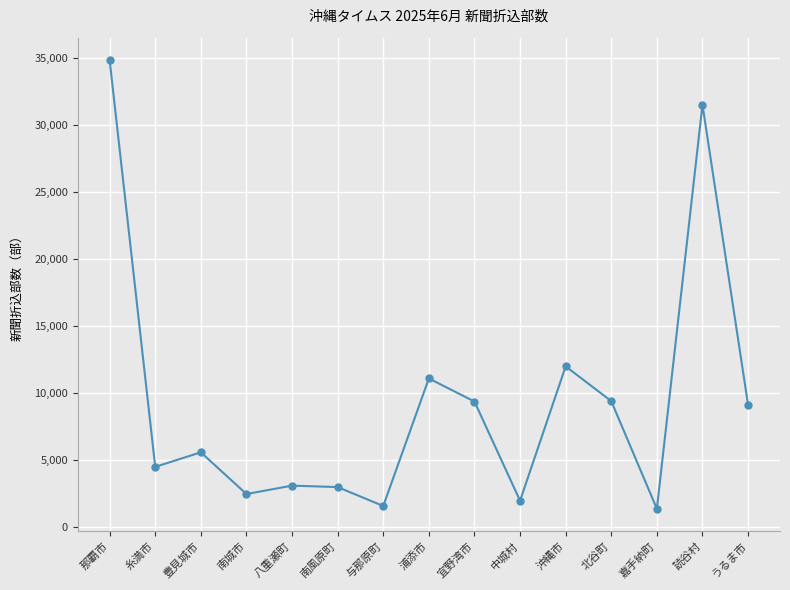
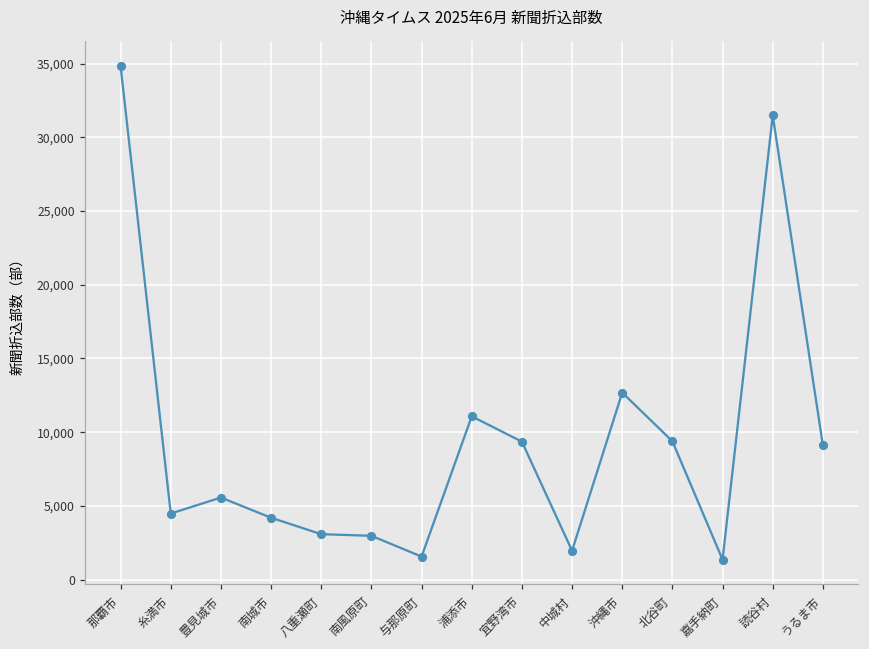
南城市: 2,500 -> 4,200
沖縄市: 12,000 -> 12,700
